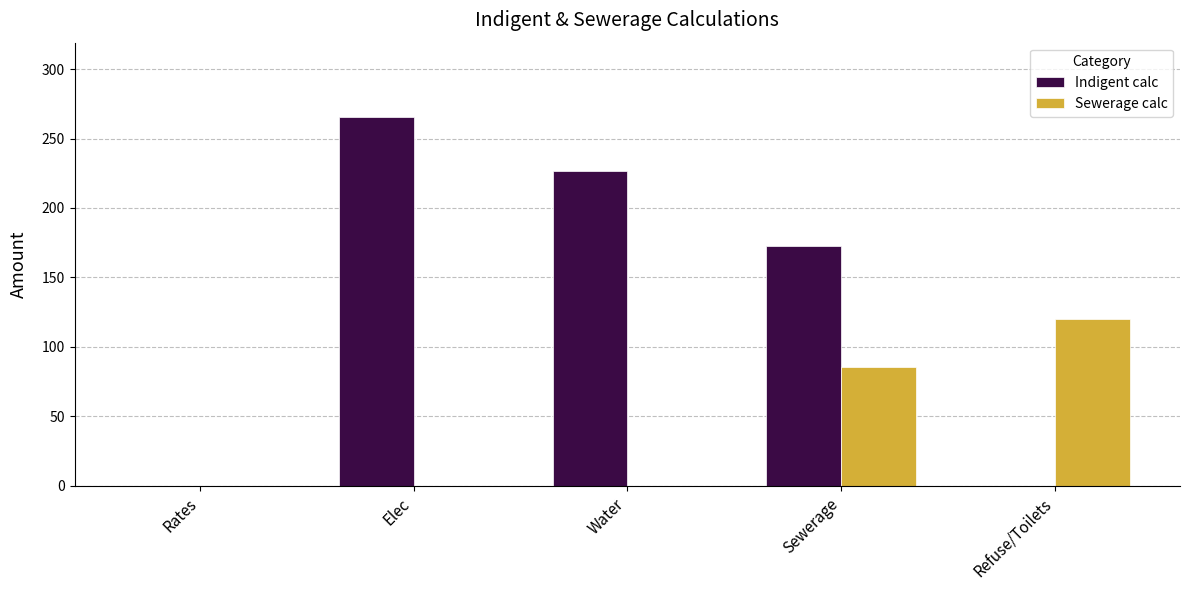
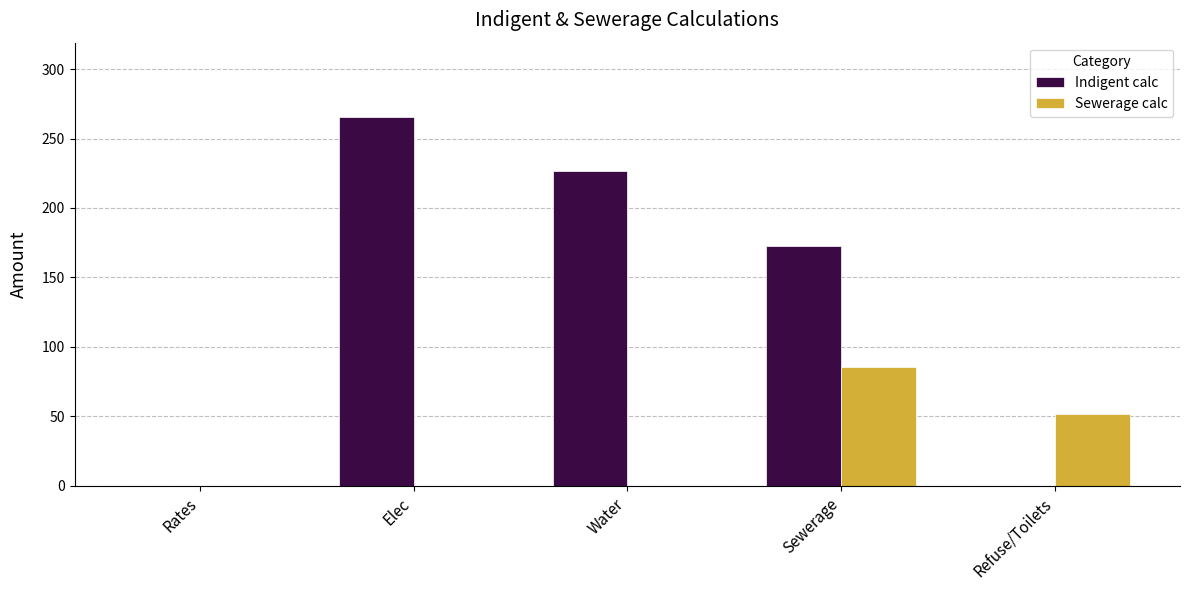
Sewerage calc, Refuse/Toilets: 120 -> 52
